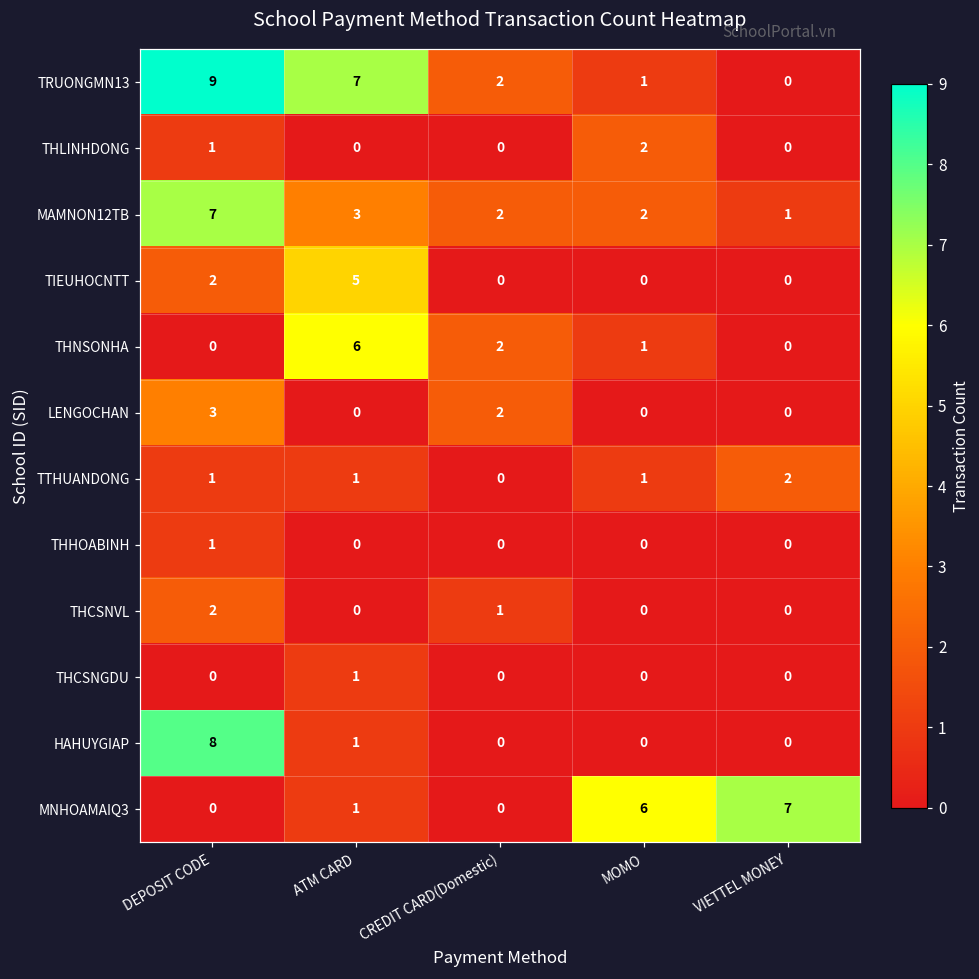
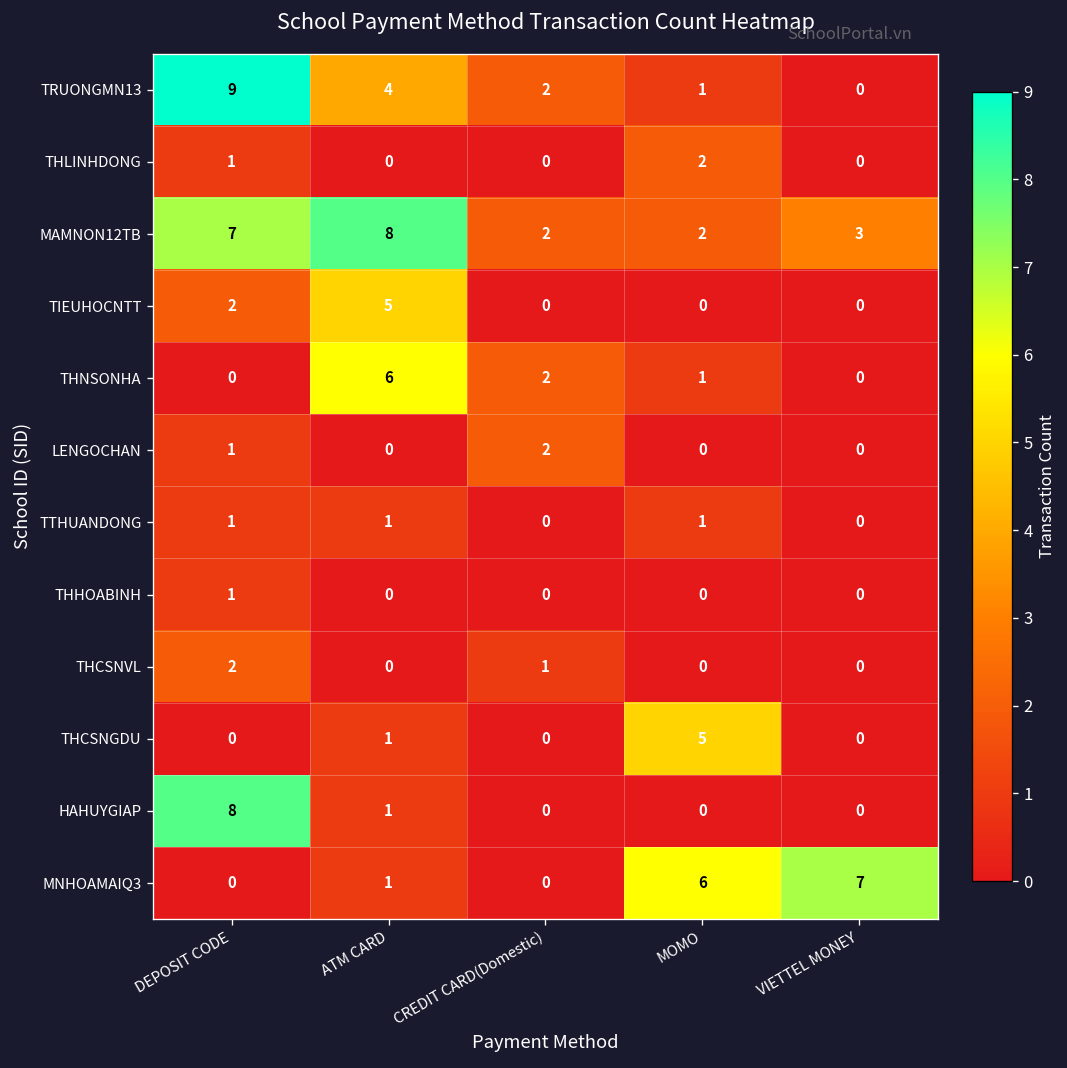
TRUONGMN13, ATM CARD: 7 -> 4
MAMNON12TB, ATM CARD: 3 -> 8
MAMNON12TB, VIETTEL MONEY: 1 -> 3
LENGOCHAN, DEPOSIT CODE: 3 -> 1
TTHUANDONG, VIETTEL MONEY: 2 -> 0
THCSNGDU, MOMO: 0 -> 5
